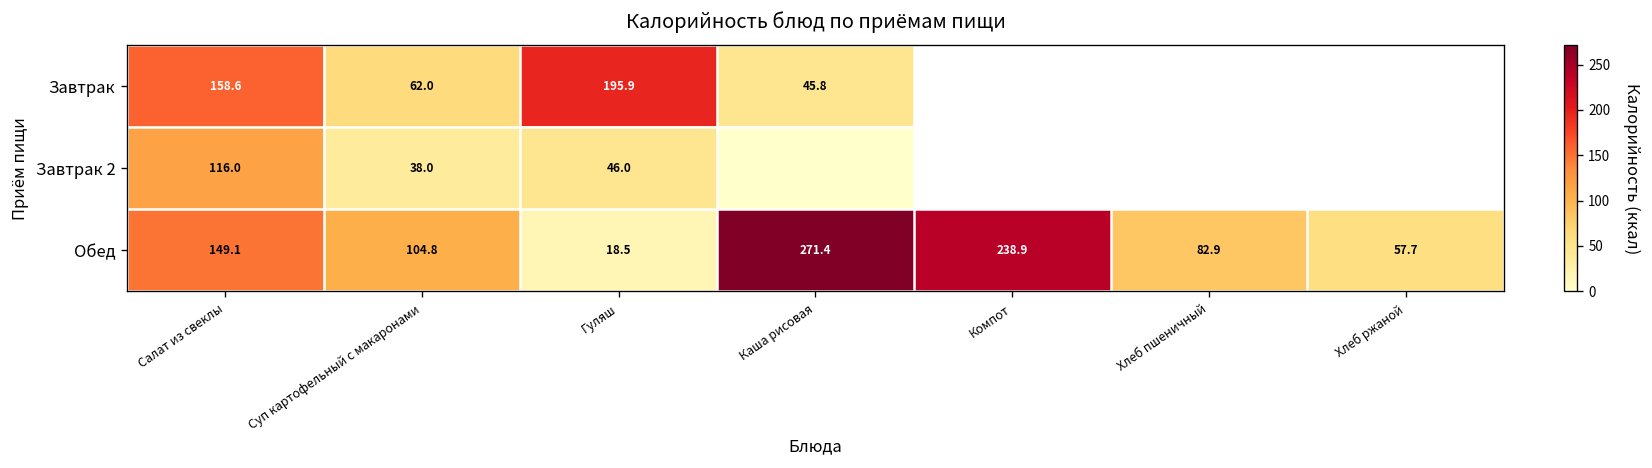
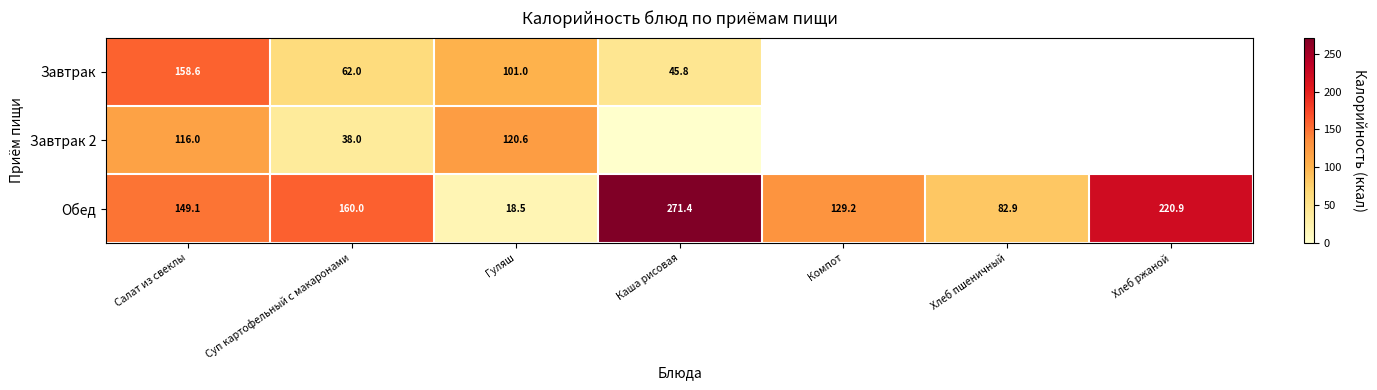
Завтрак, Гуляш: 195.9 -> 101.0
Завтрак 2, Гуляш: 46.0 -> 120.6
Обед, Суп картофельный с макаронами: 104.8 -> 160.0
Обед, Компот: 238.9 -> 129.2
Обед, Хлеб ржаной: 57.7 -> 220.9
